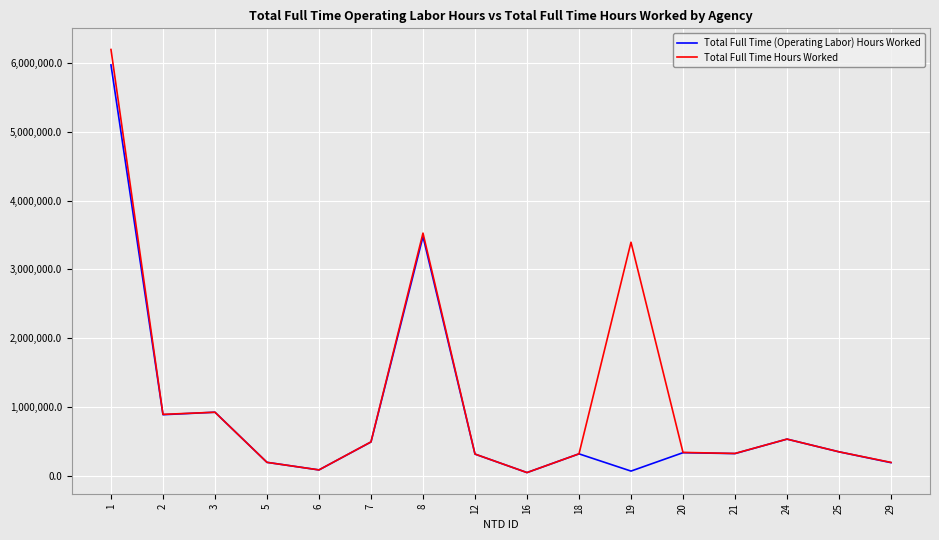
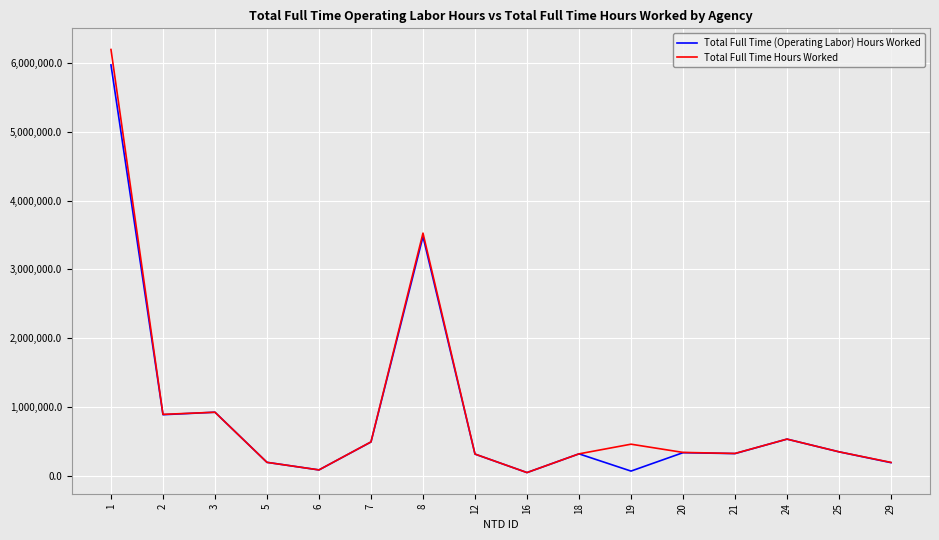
Total Full Time Hours Worked, 19: 3,400,000 -> 500,000
